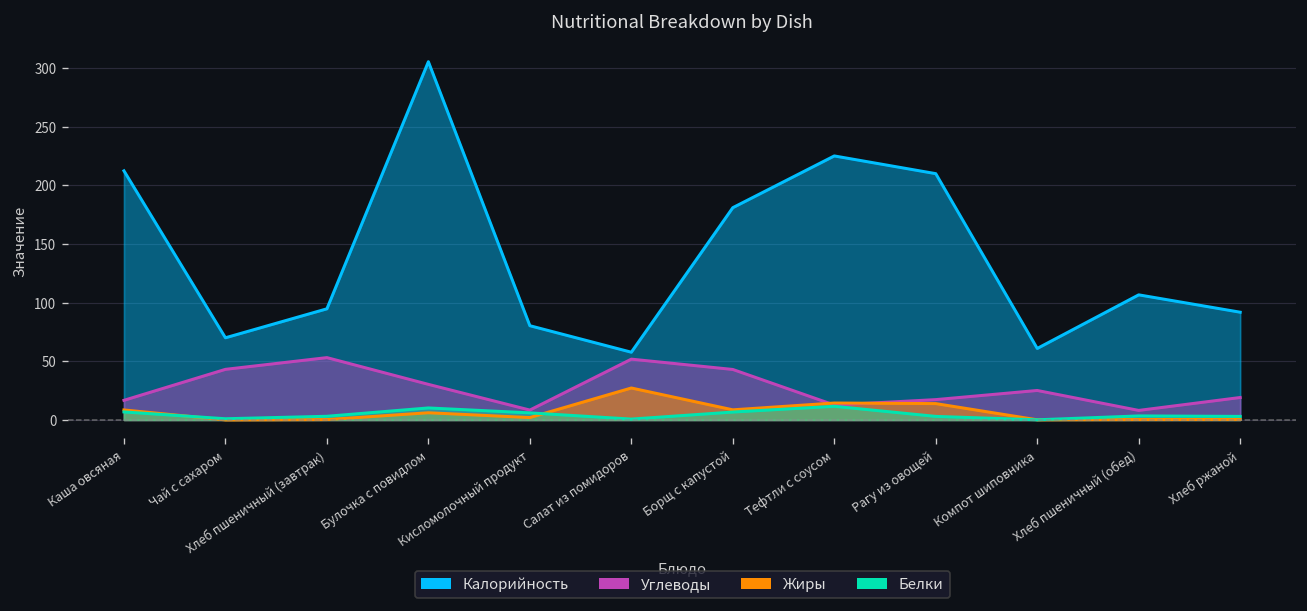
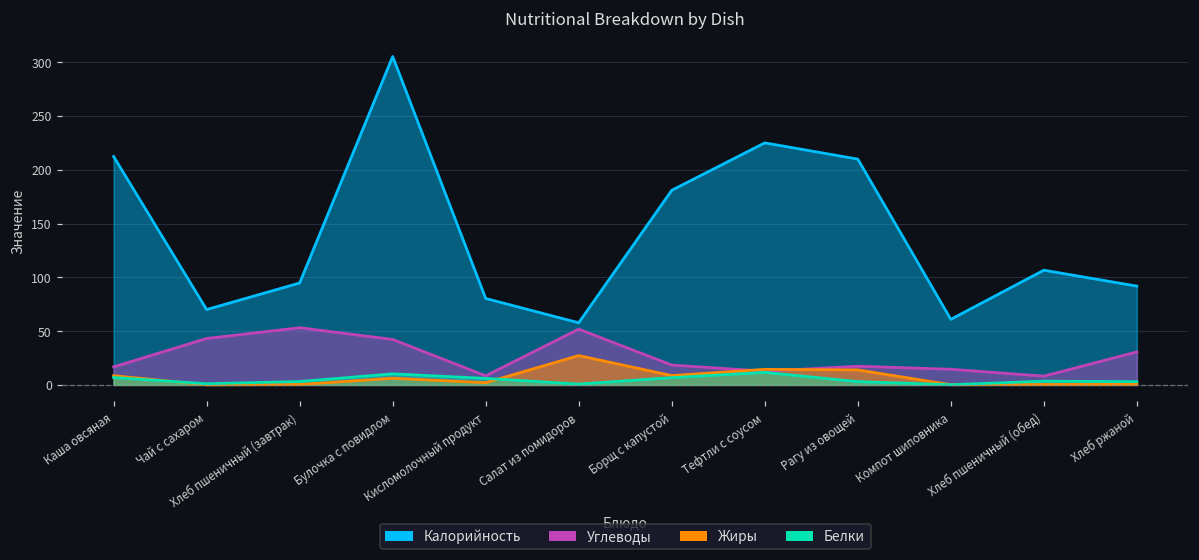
Углеводы, Булочка с повидлом: 30 -> 40
Углеводы, Борщ с капустой: 40 -> 20
Углеводы, Компот шиповника: 30 -> 10
Углеводы, Хлеб ржаной: 20 -> 30
